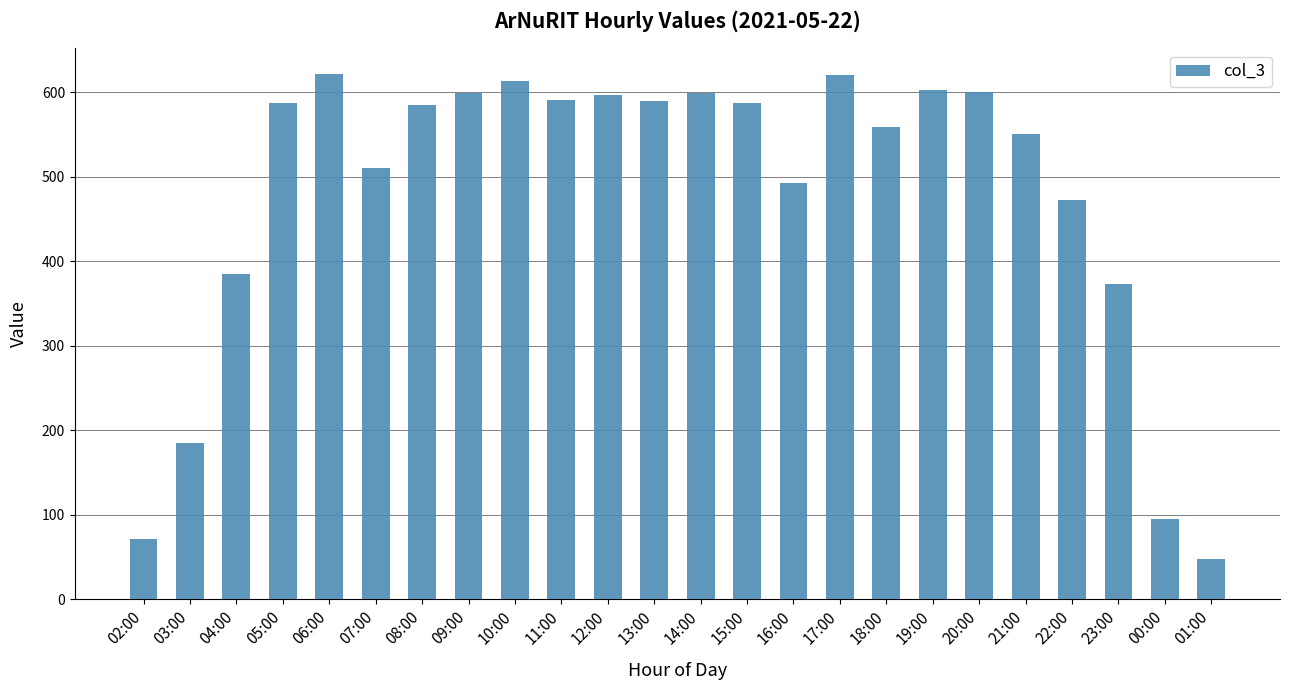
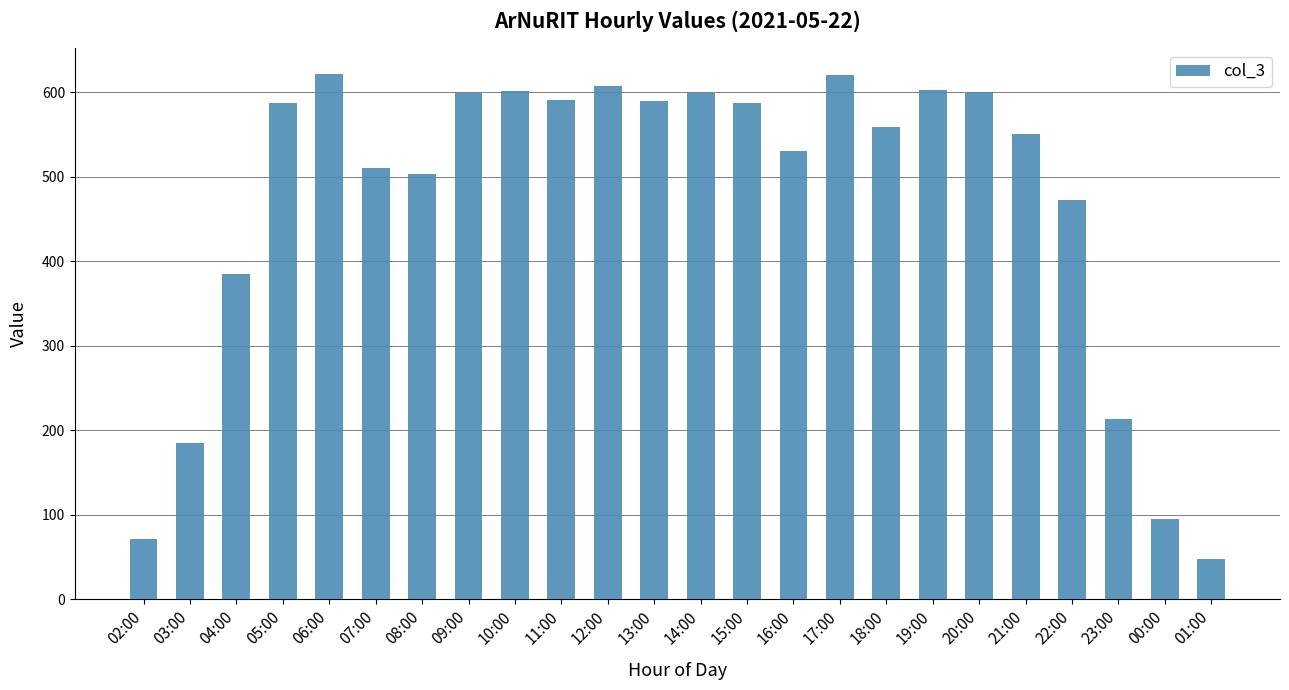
08:00: 590 -> 500
10:00: 610 -> 600
12:00: 600 -> 610
16:00: 490 -> 530
23:00: 370 -> 210
